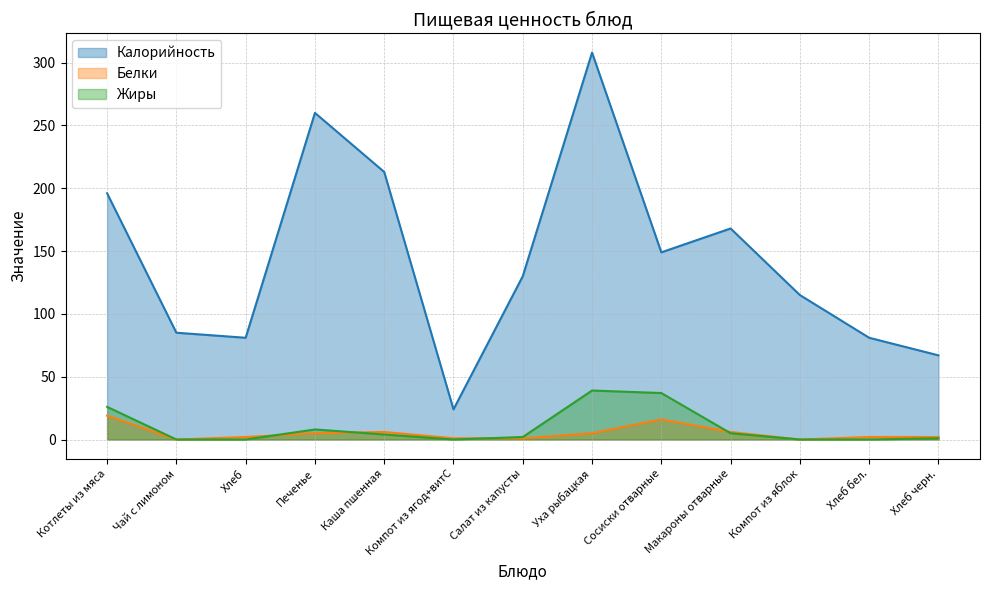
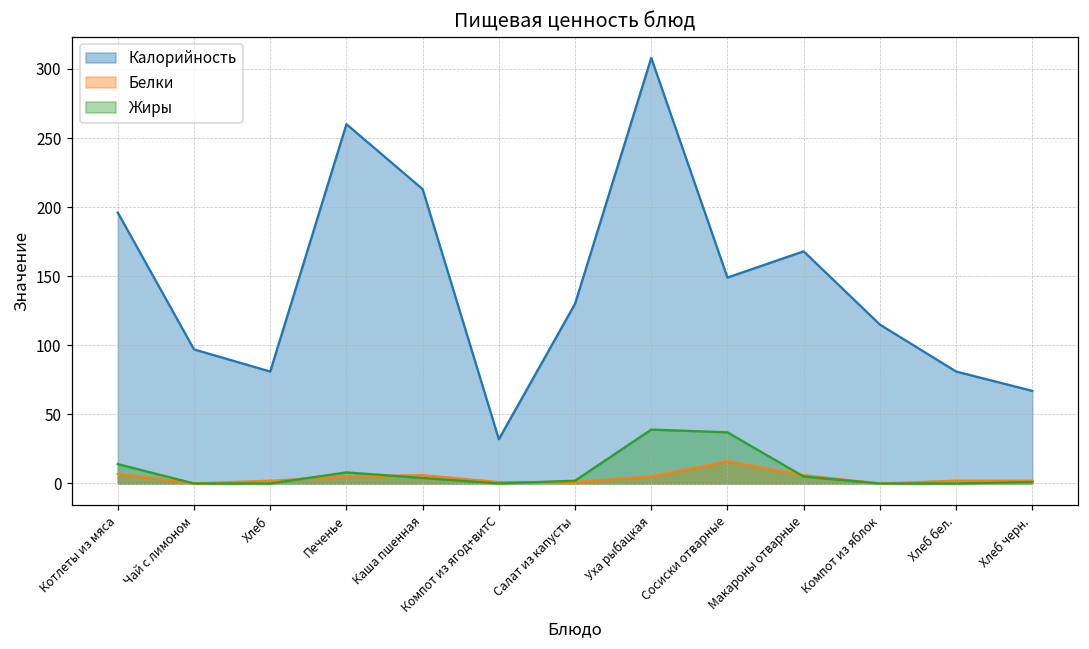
Белки, Котлеты из мяса: 19 -> 7
Жиры, Котлеты из мяса: 26 -> 14
Калорийность, Чай с лимоном: 85 -> 97
Калорийность, Компот из ягод+витС: 24 -> 32
